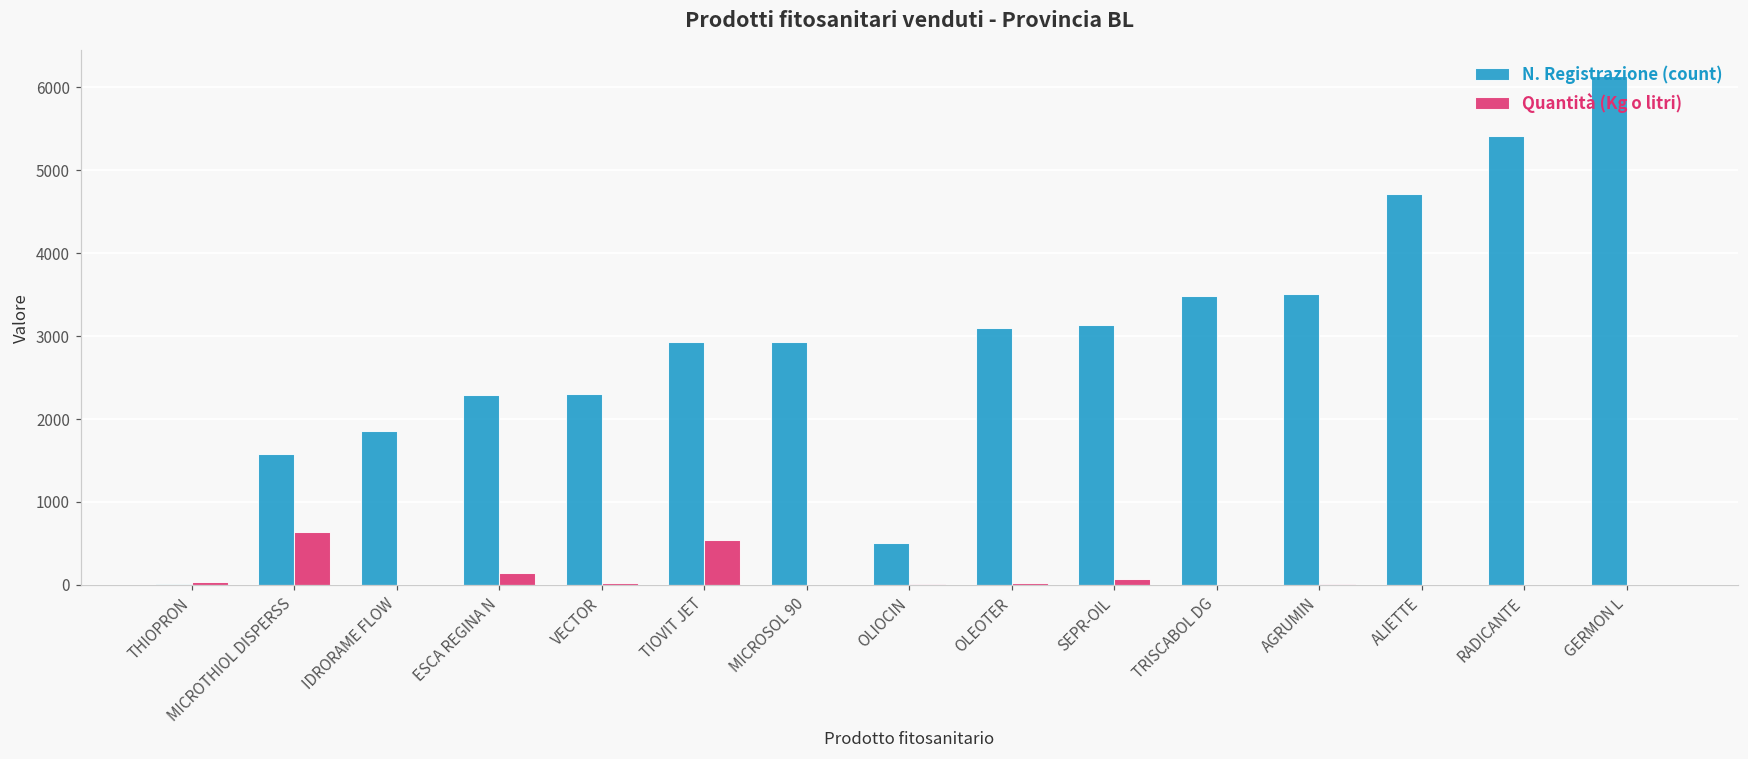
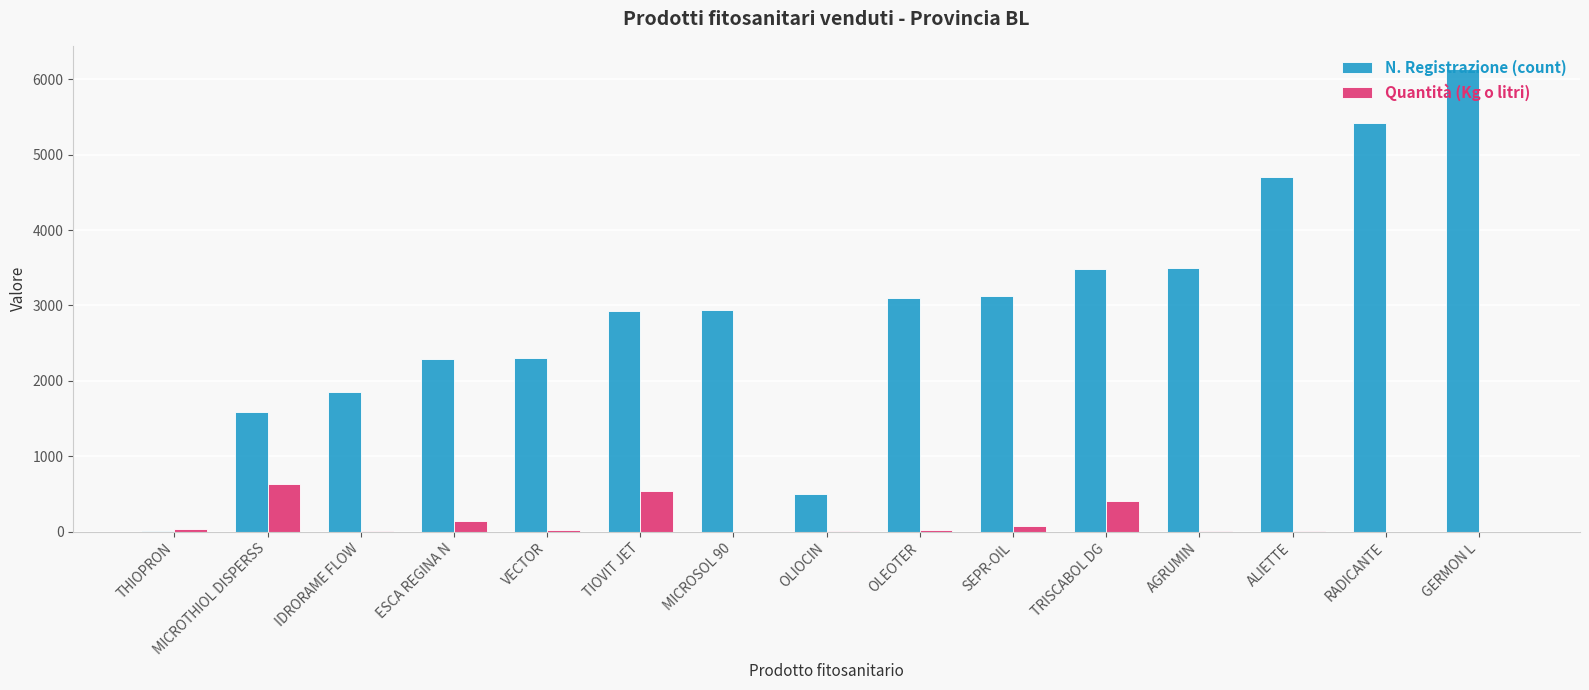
Quantità (Kg o litri), TRISCABOL DG: 0 -> 400
